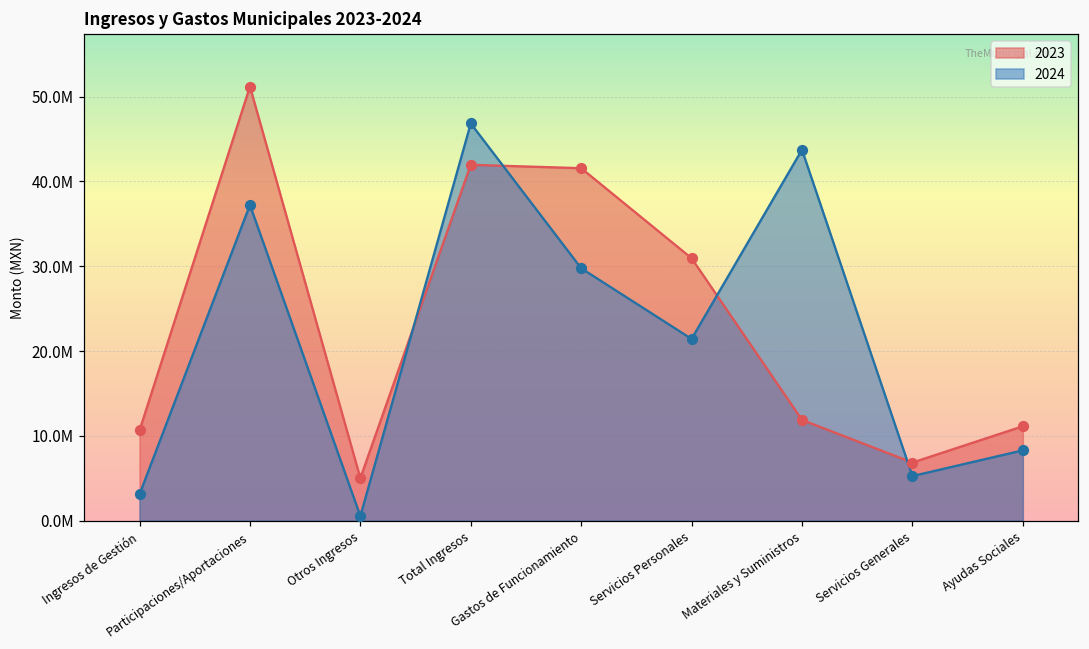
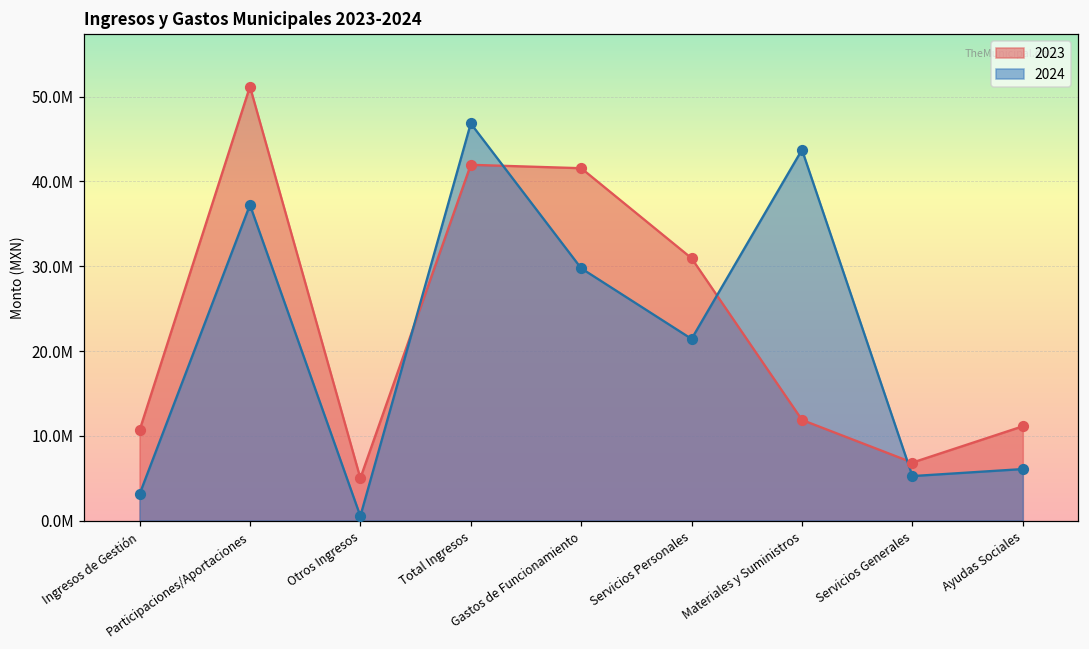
2024, Ayudas Sociales: 8000000 -> 6000000
